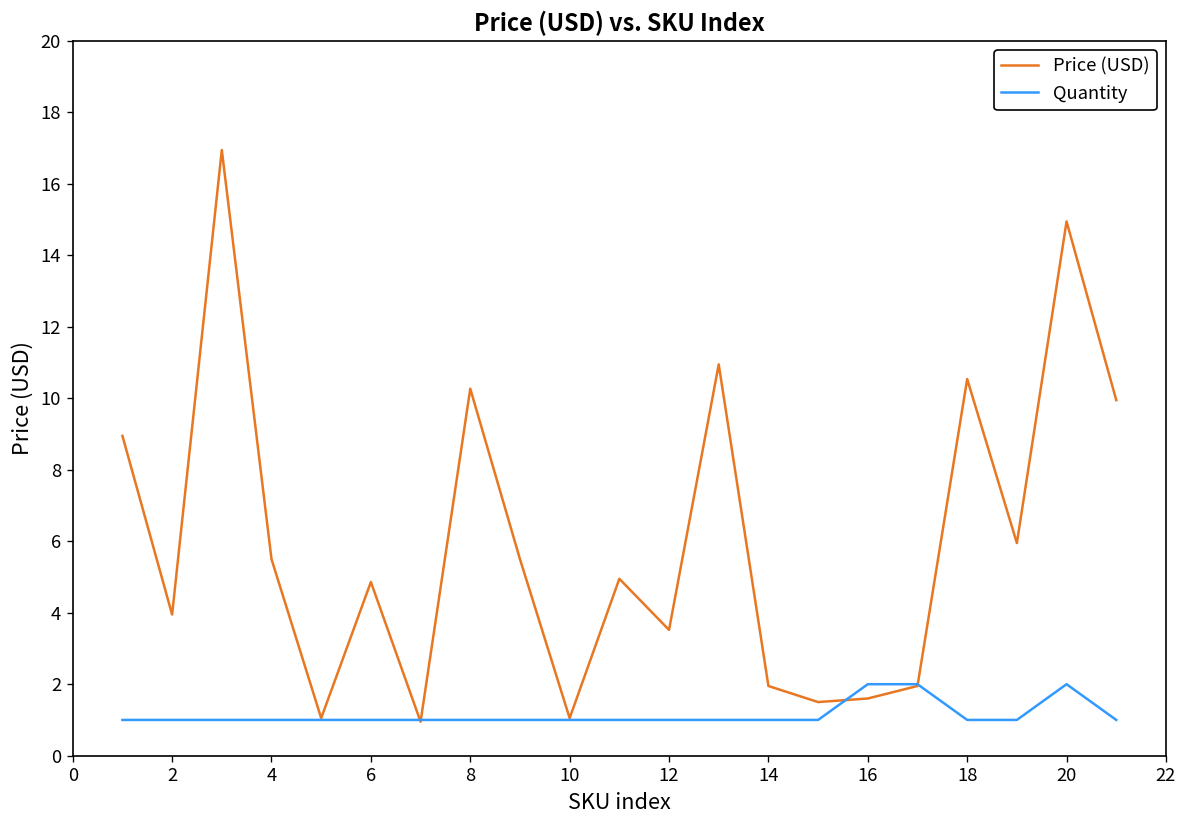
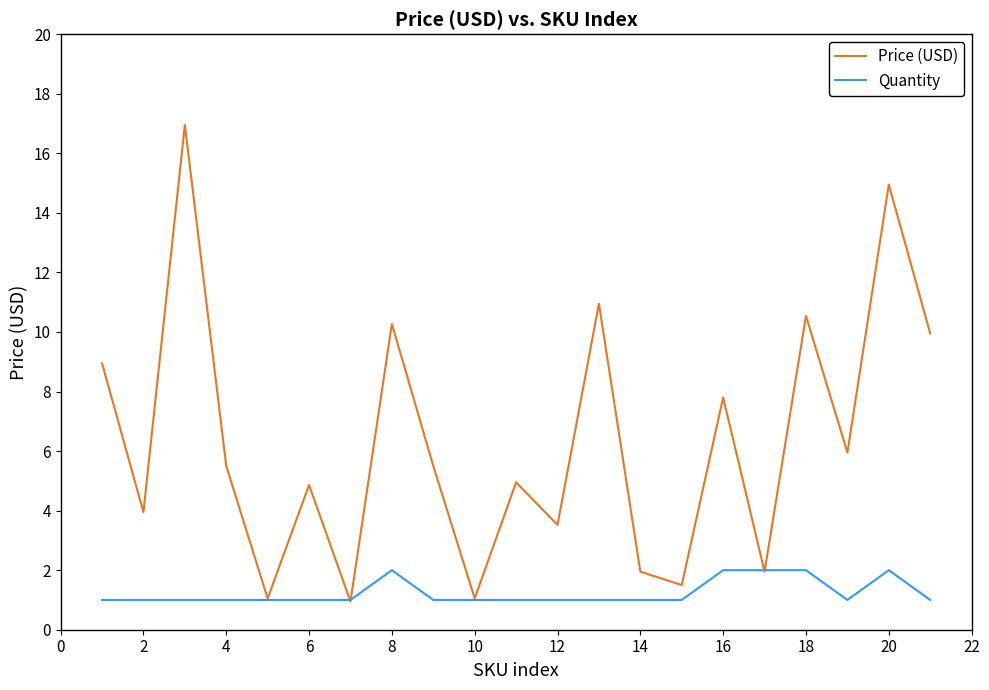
Quantity, 8: 1 -> 2
Price (USD), 16: 1.6 -> 7.8
Quantity, 18: 1 -> 2
